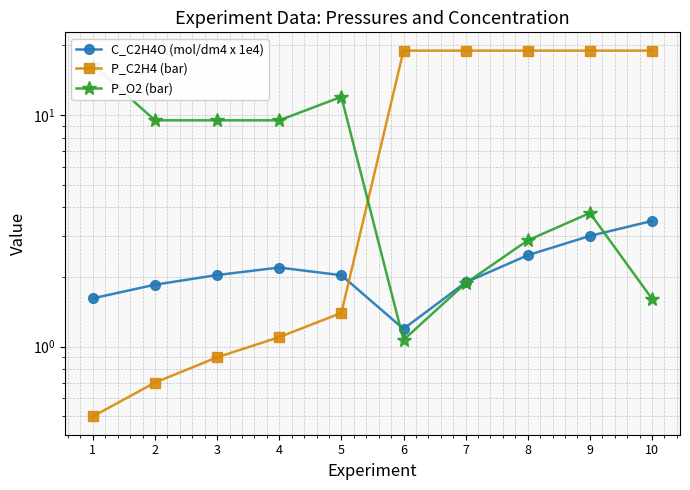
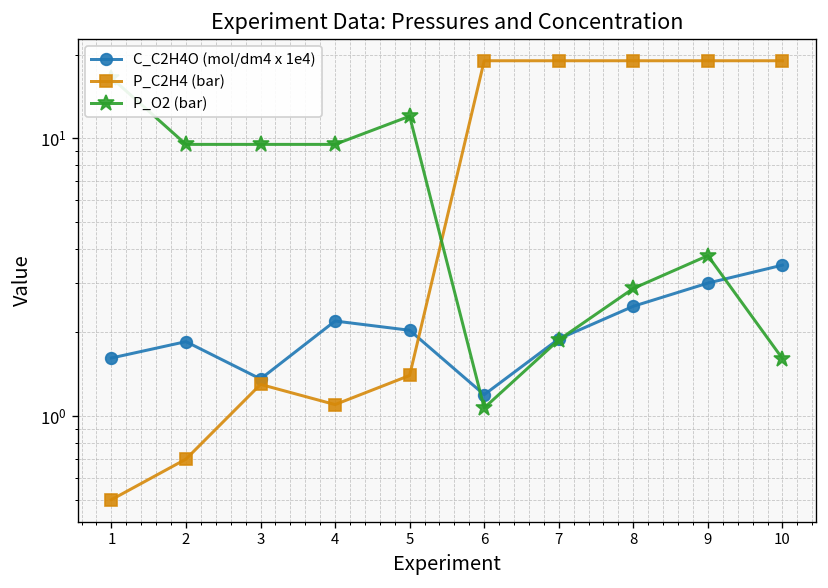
C_C2H4O (mol/dm4 x 1e4), 3: 2.0 -> 1.4
P_C2H4 (bar), 3: 0.9 -> 1.3
